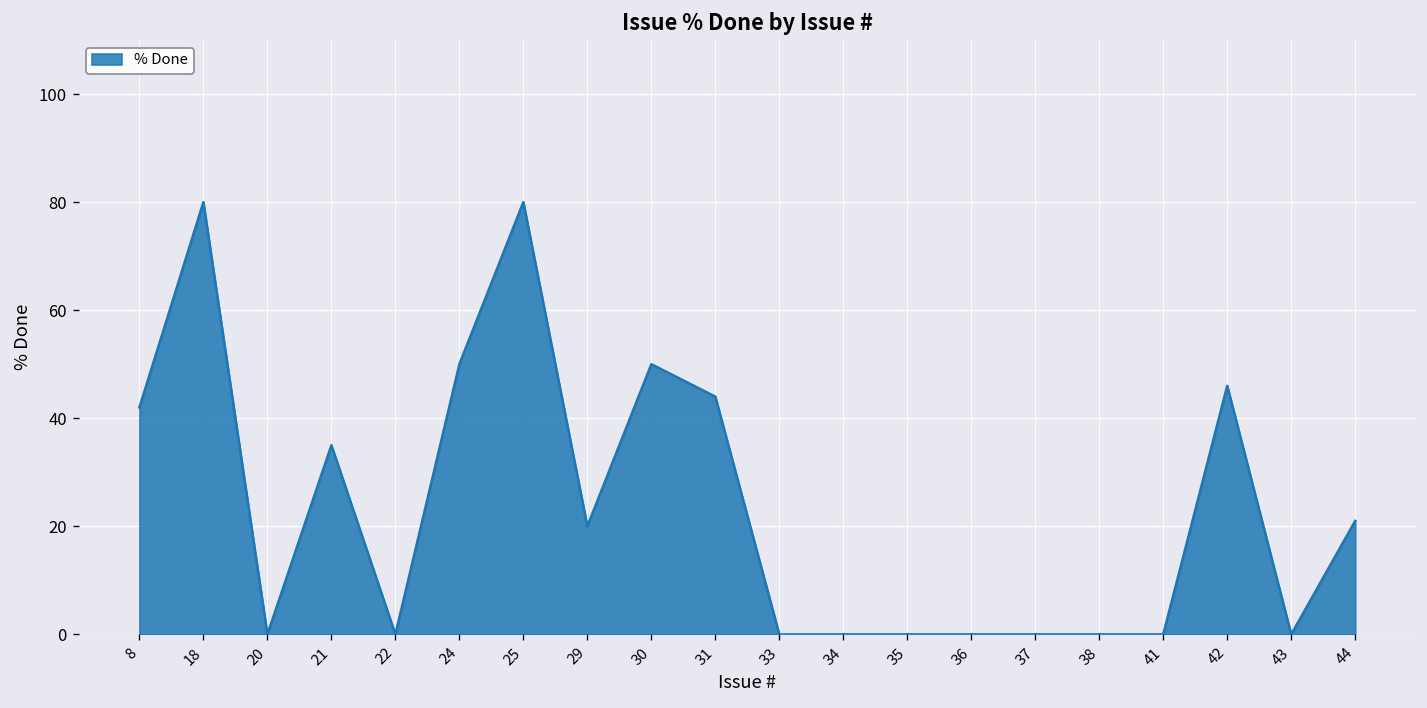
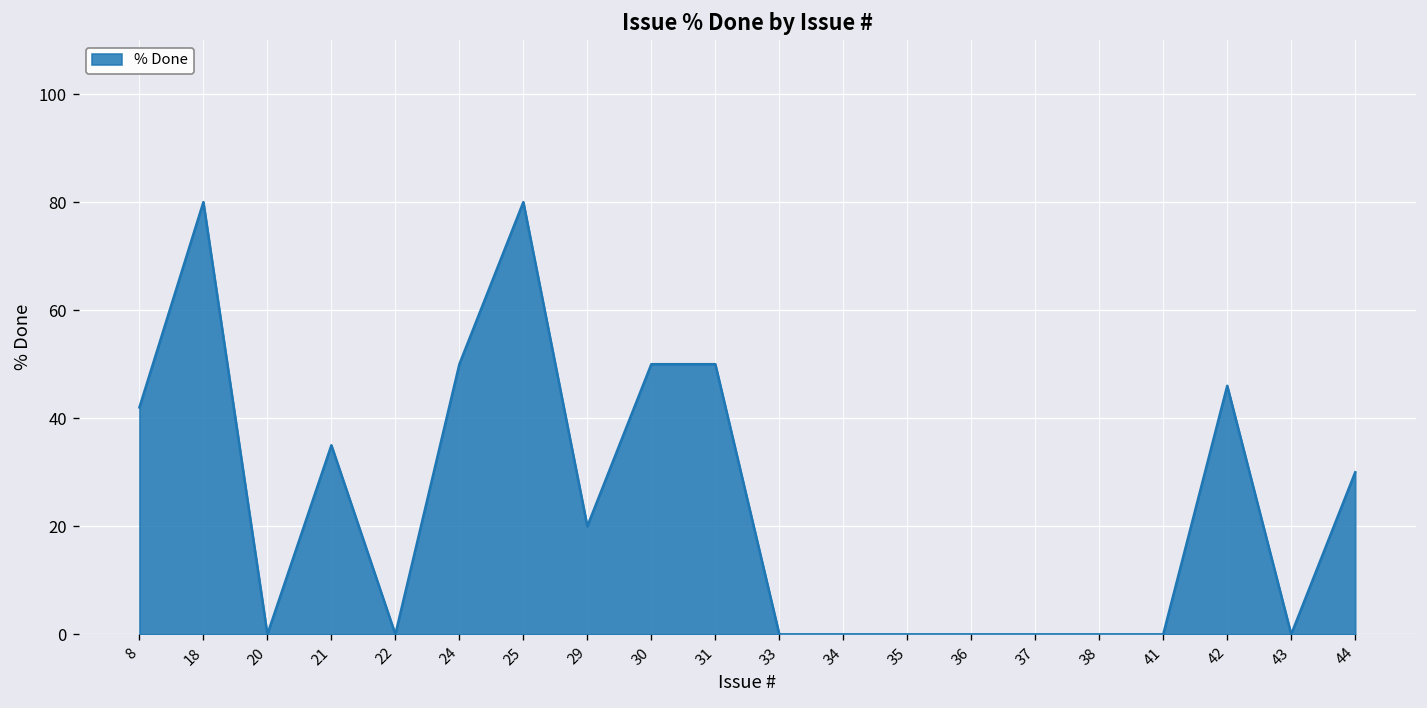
31: 44 -> 50
44: 21 -> 30
